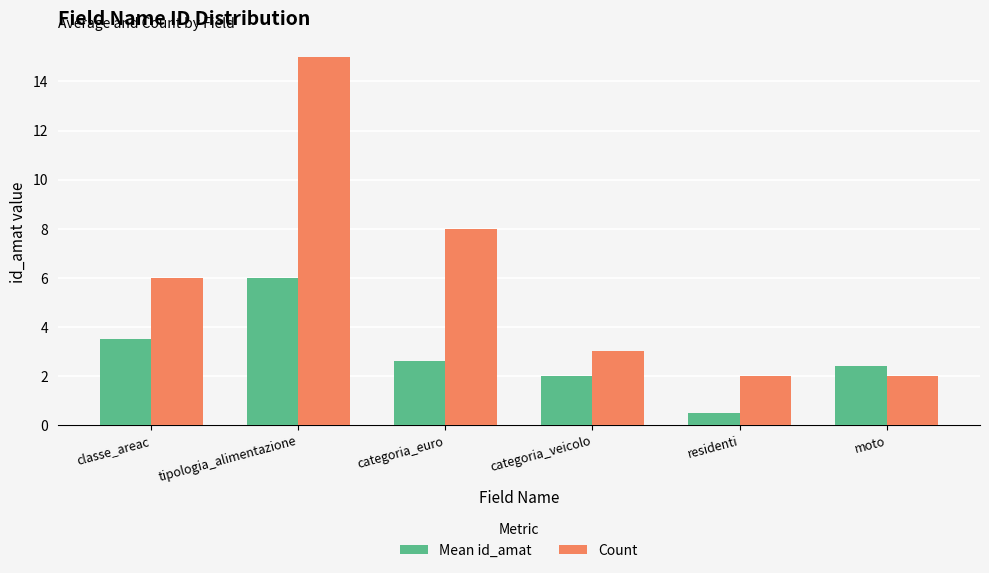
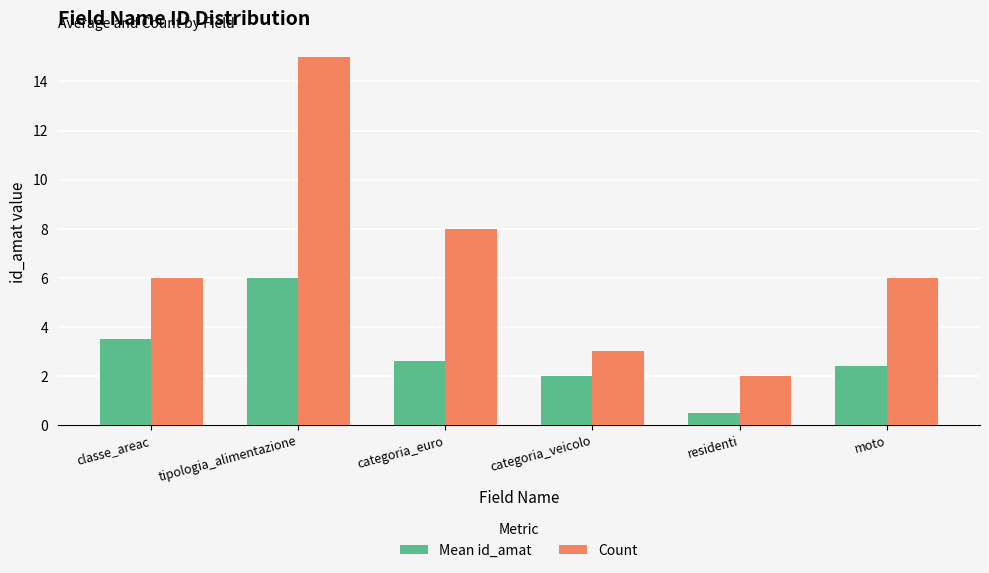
Count, moto: 2 -> 6
